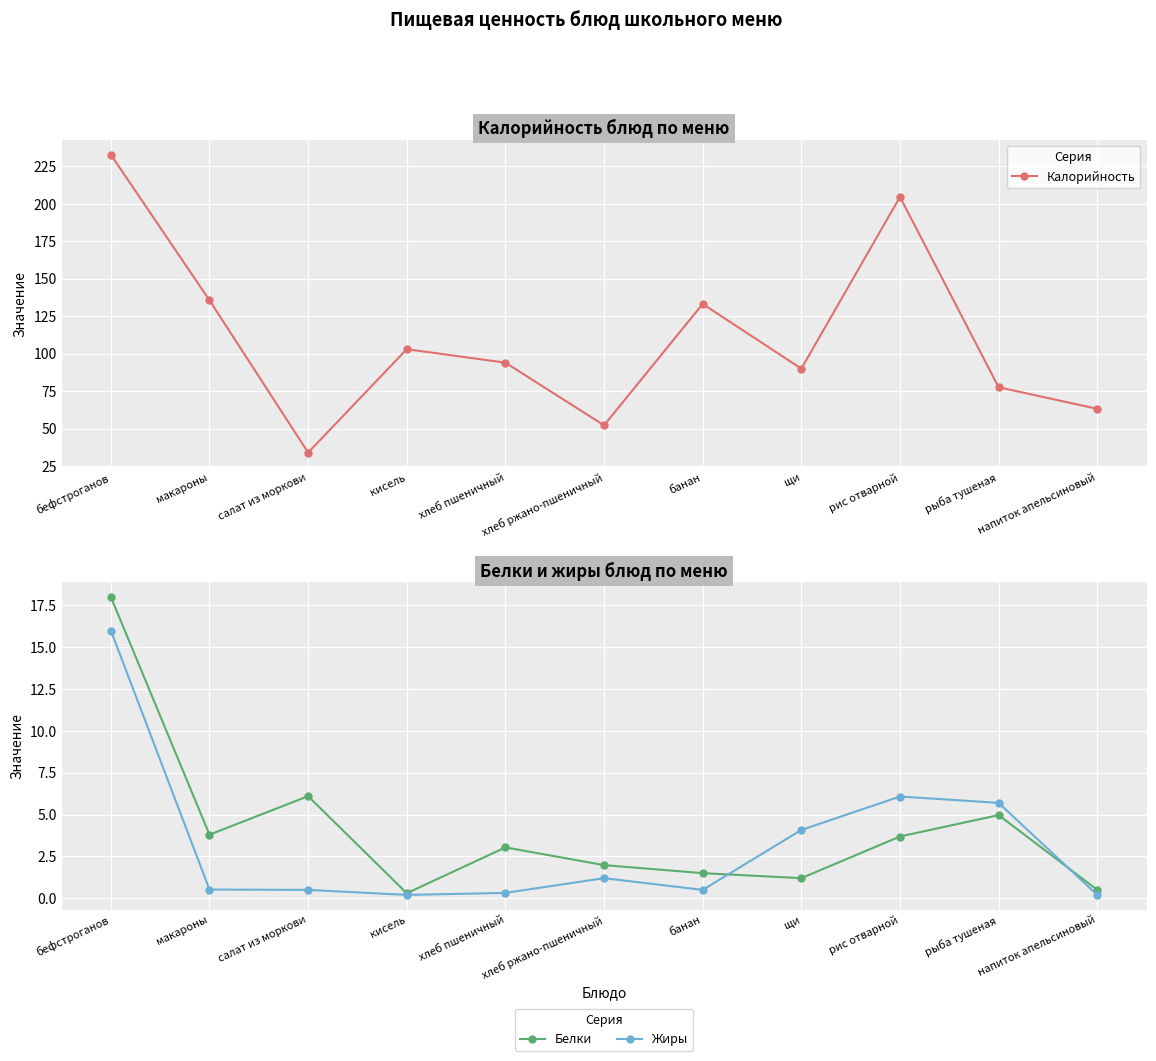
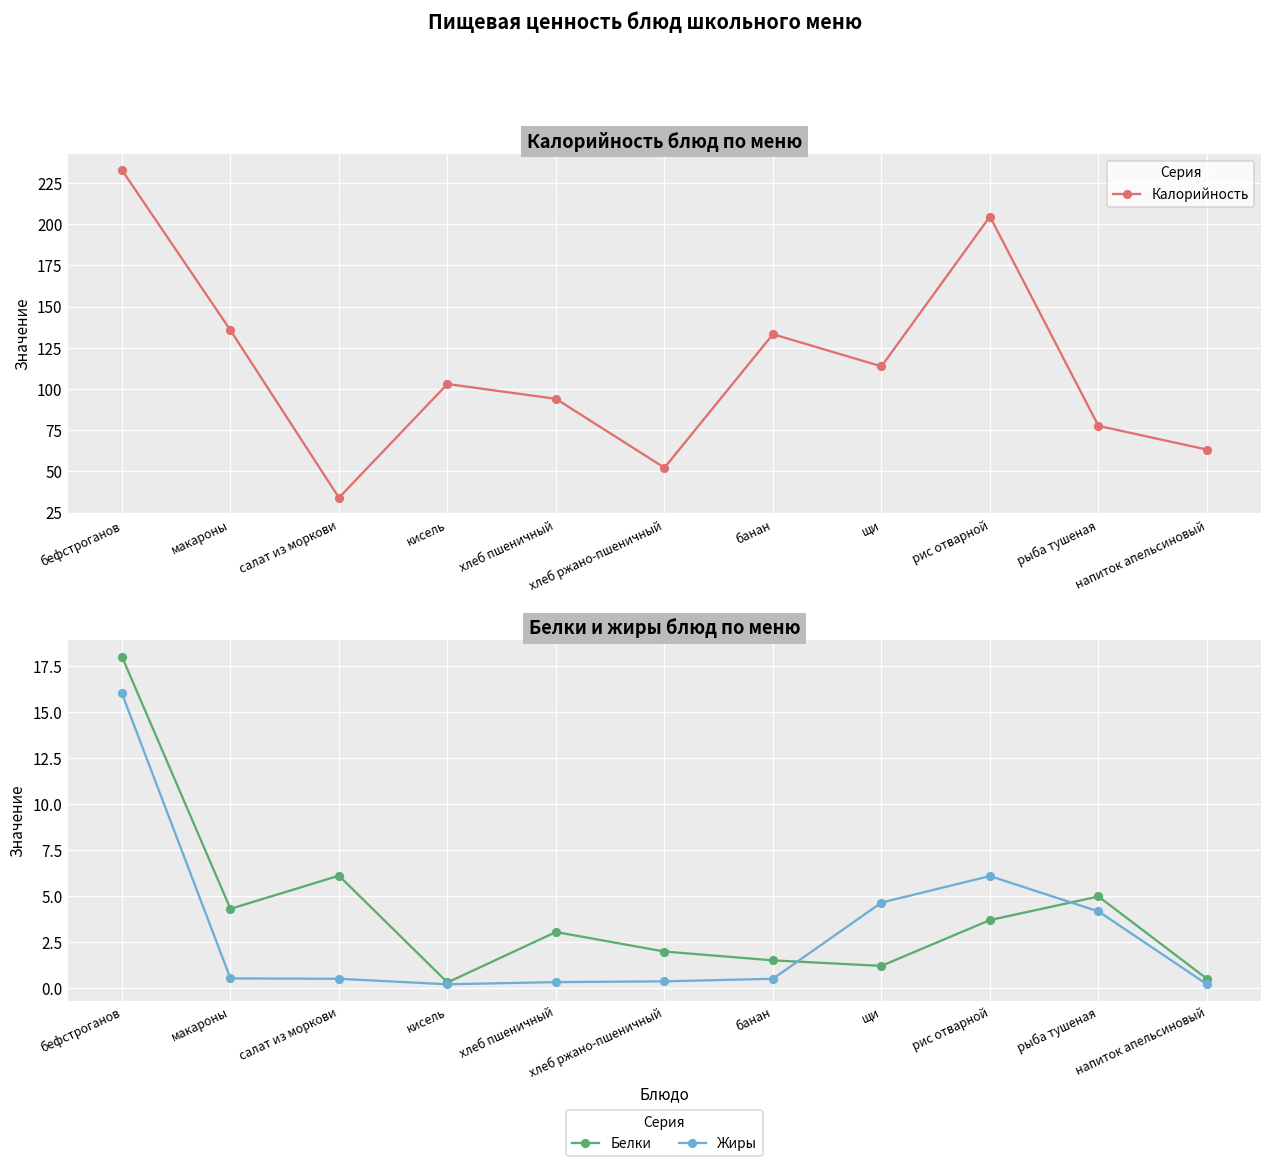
Калорийность блюд по меню, щи: 90 -> 114
Белки и жиры блюд по меню, Белки, макароны: 3.8 -> 4.3
Белки и жиры блюд по меню, Жиры, хлеб ржано-пшеничный: 1.2 -> 0.4
Белки и жиры блюд по меню, Жиры, щи: 4.1 -> 4.6
Белки и жиры блюд по меню, Жиры, рыба тушеная: 5.7 -> 4.2
